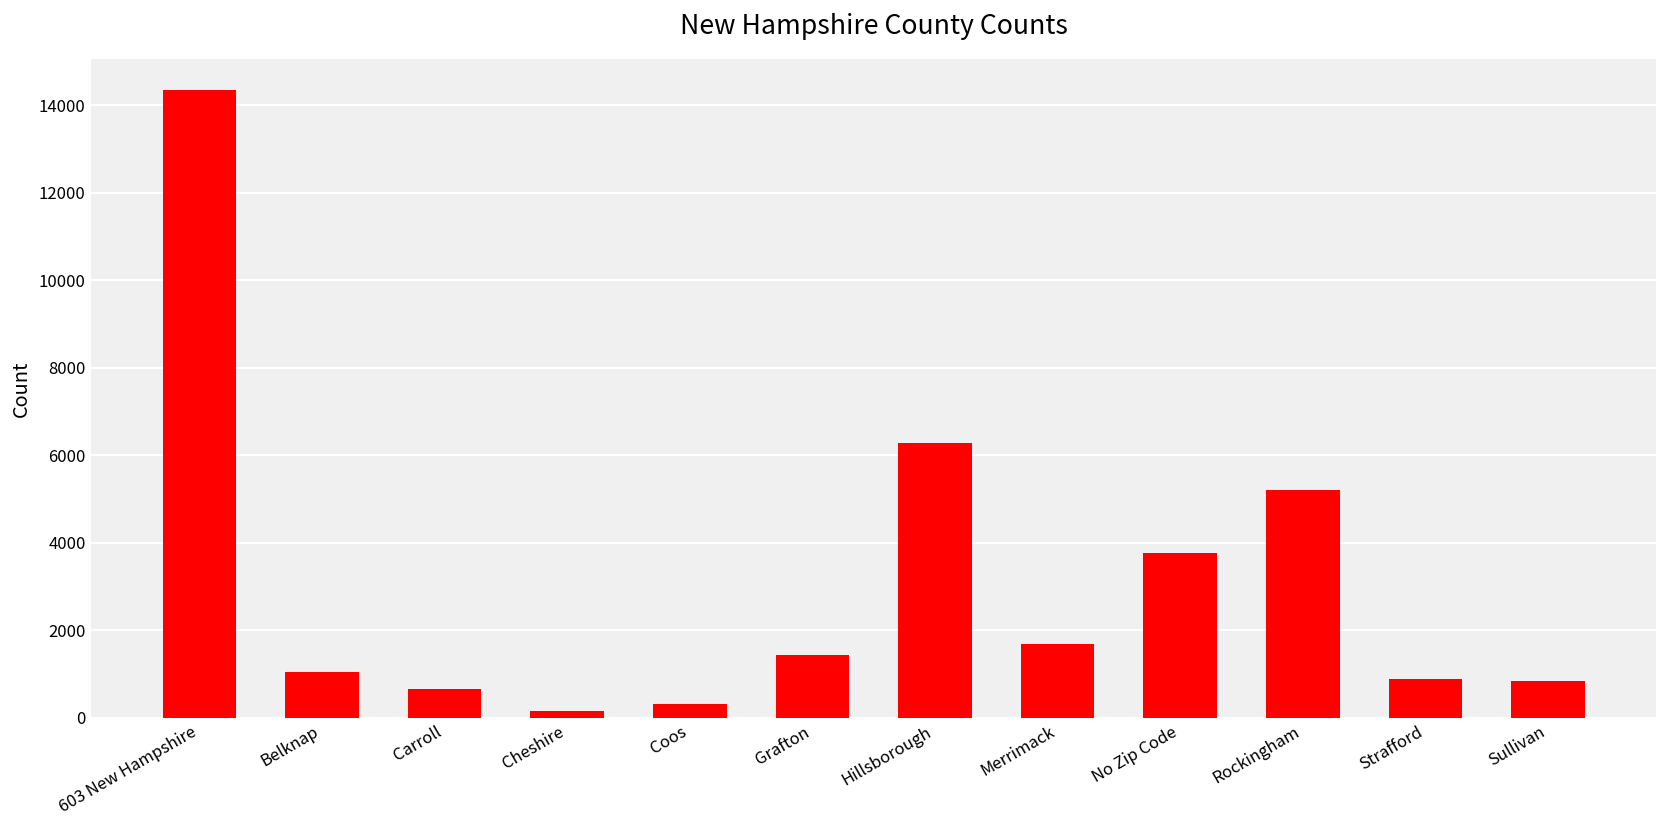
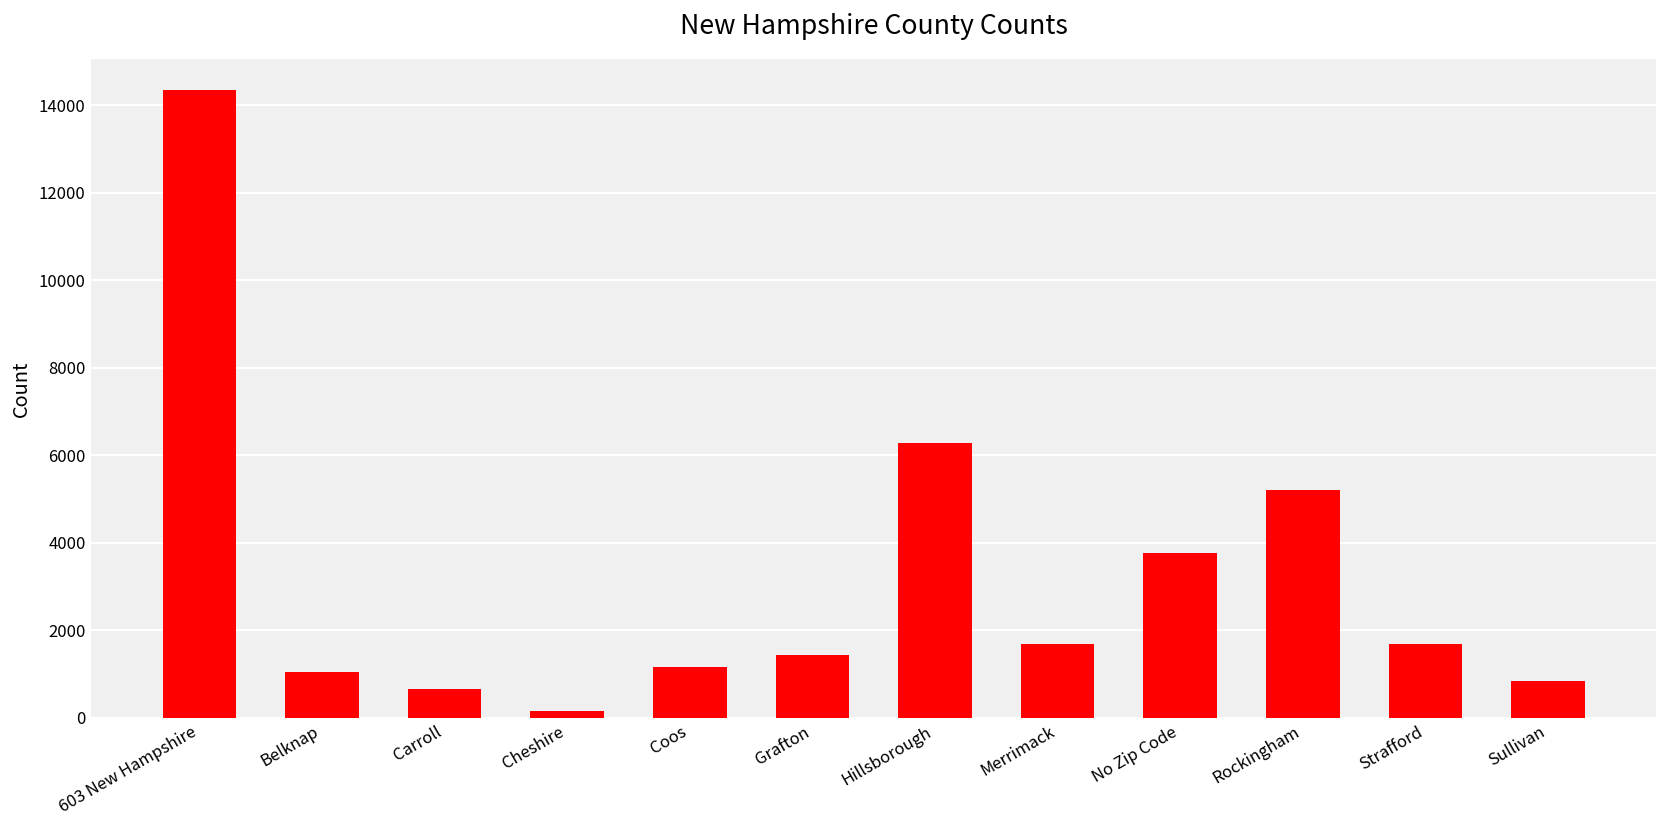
Coos: 300 -> 1200
Strafford: 900 -> 1700
